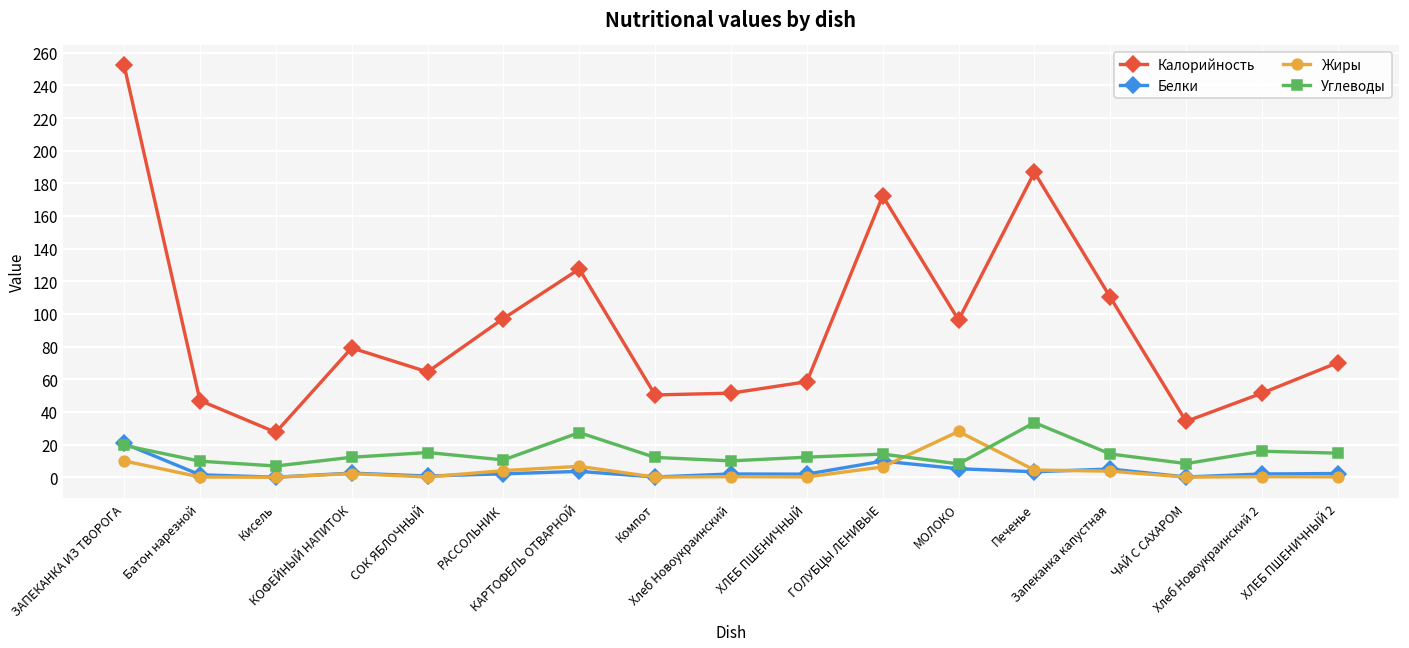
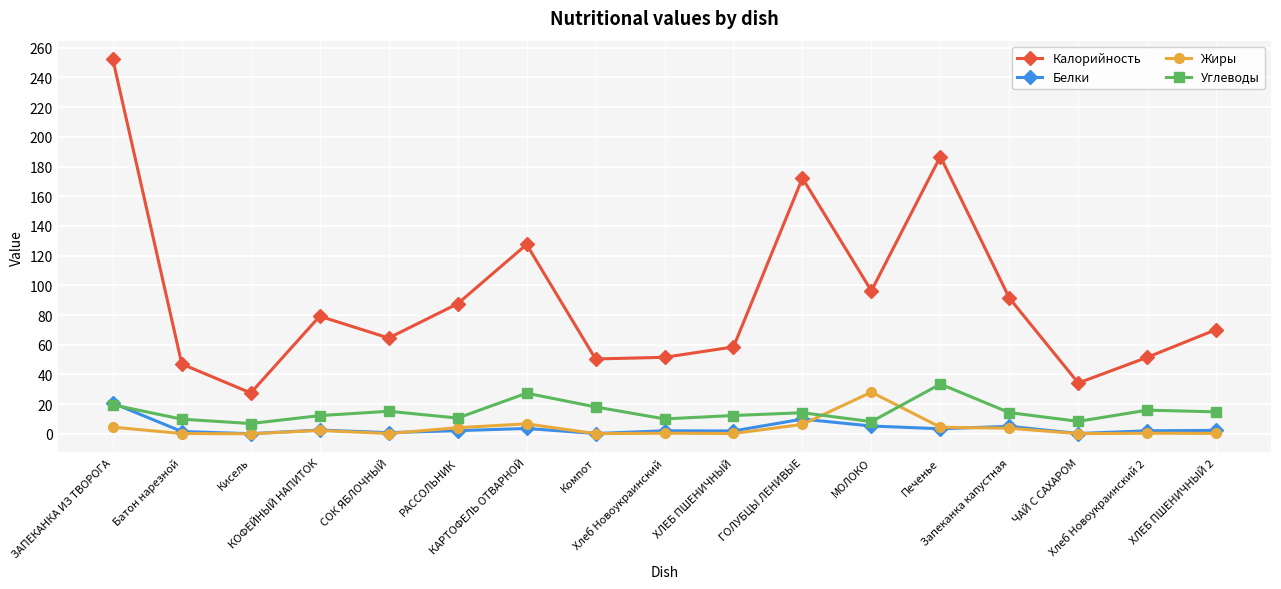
Жиры, ЗАПЕКАНКА ИЗ ТВОРОГА: 10 -> 4
Калорийность, РАССОЛЬНИК: 97 -> 88
Углеводы, Компот: 12 -> 18
Калорийность, Запеканка капустная: 110 -> 91
